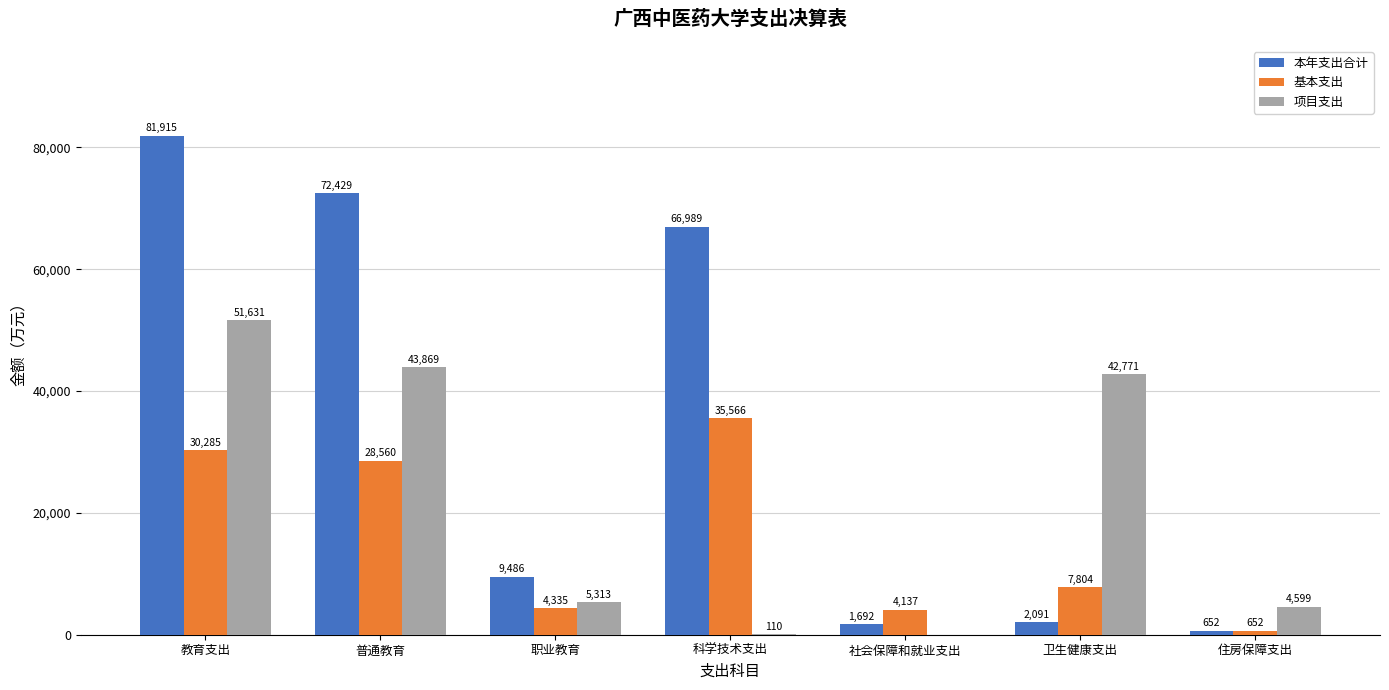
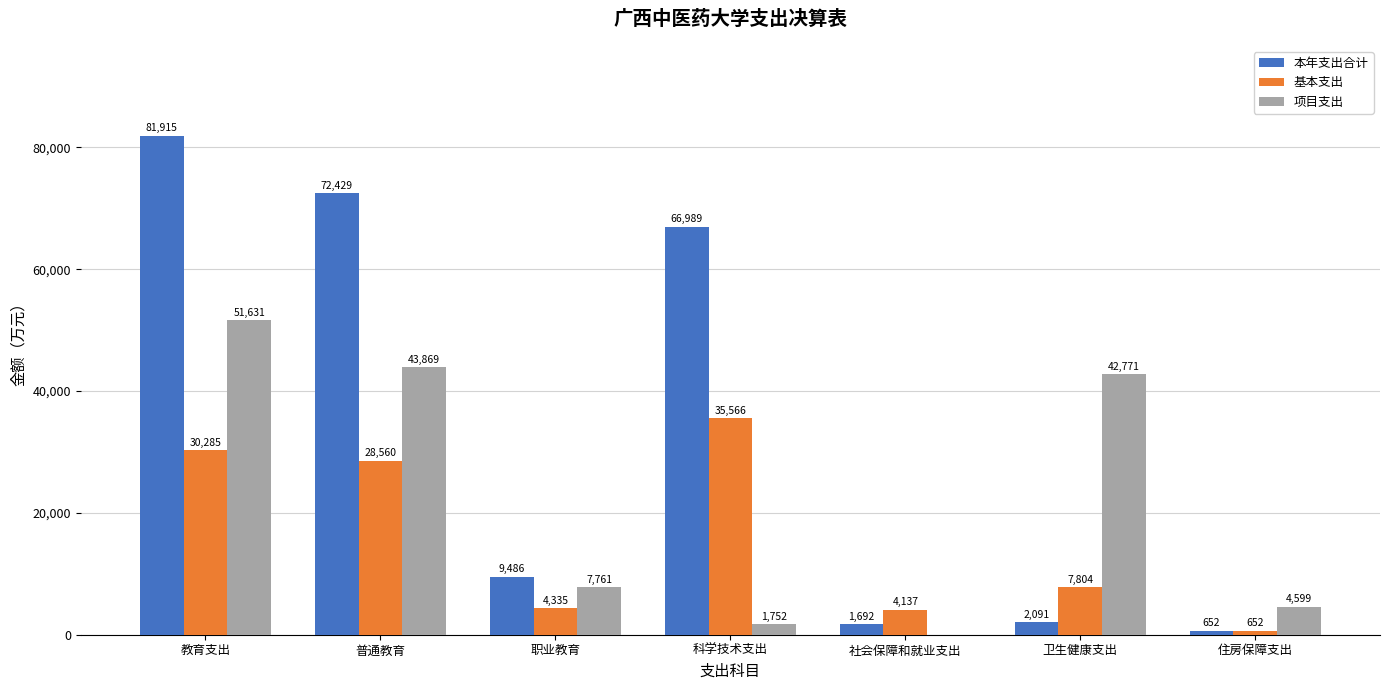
项目支出, 职业教育: 5,313 -> 7,761
项目支出, 科学技术支出: 110 -> 1,752
